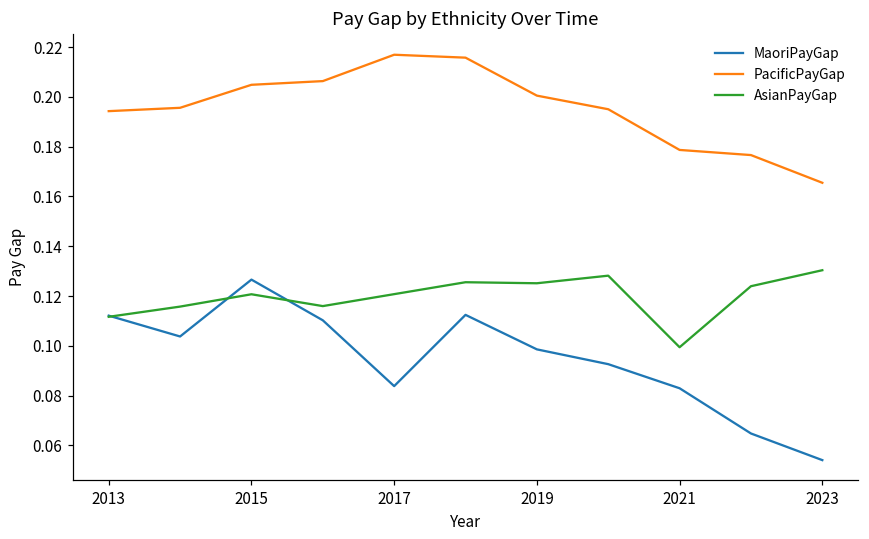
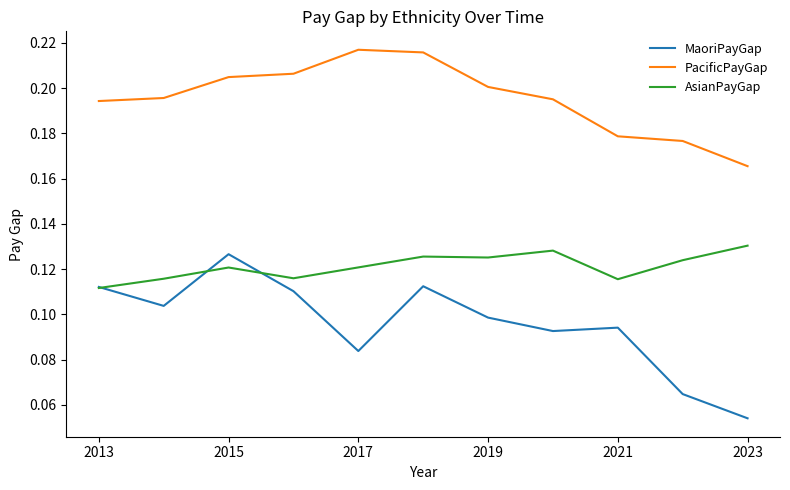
MaoriPayGap, 2021: 0.083 -> 0.094
AsianPayGap, 2021: 0.099 -> 0.116
